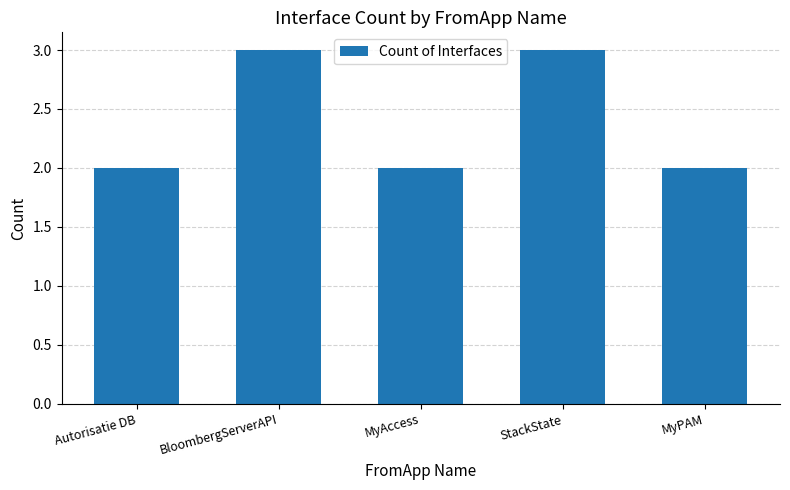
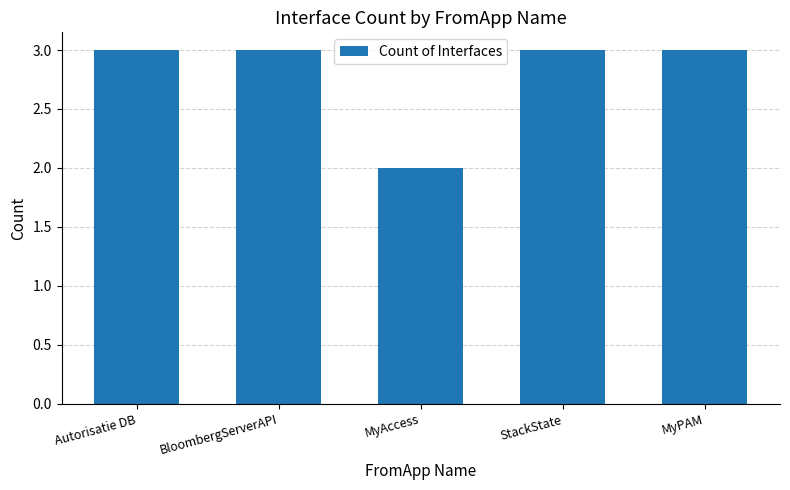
Autorisatie DB: 2 -> 3
MyPAM: 2 -> 3
